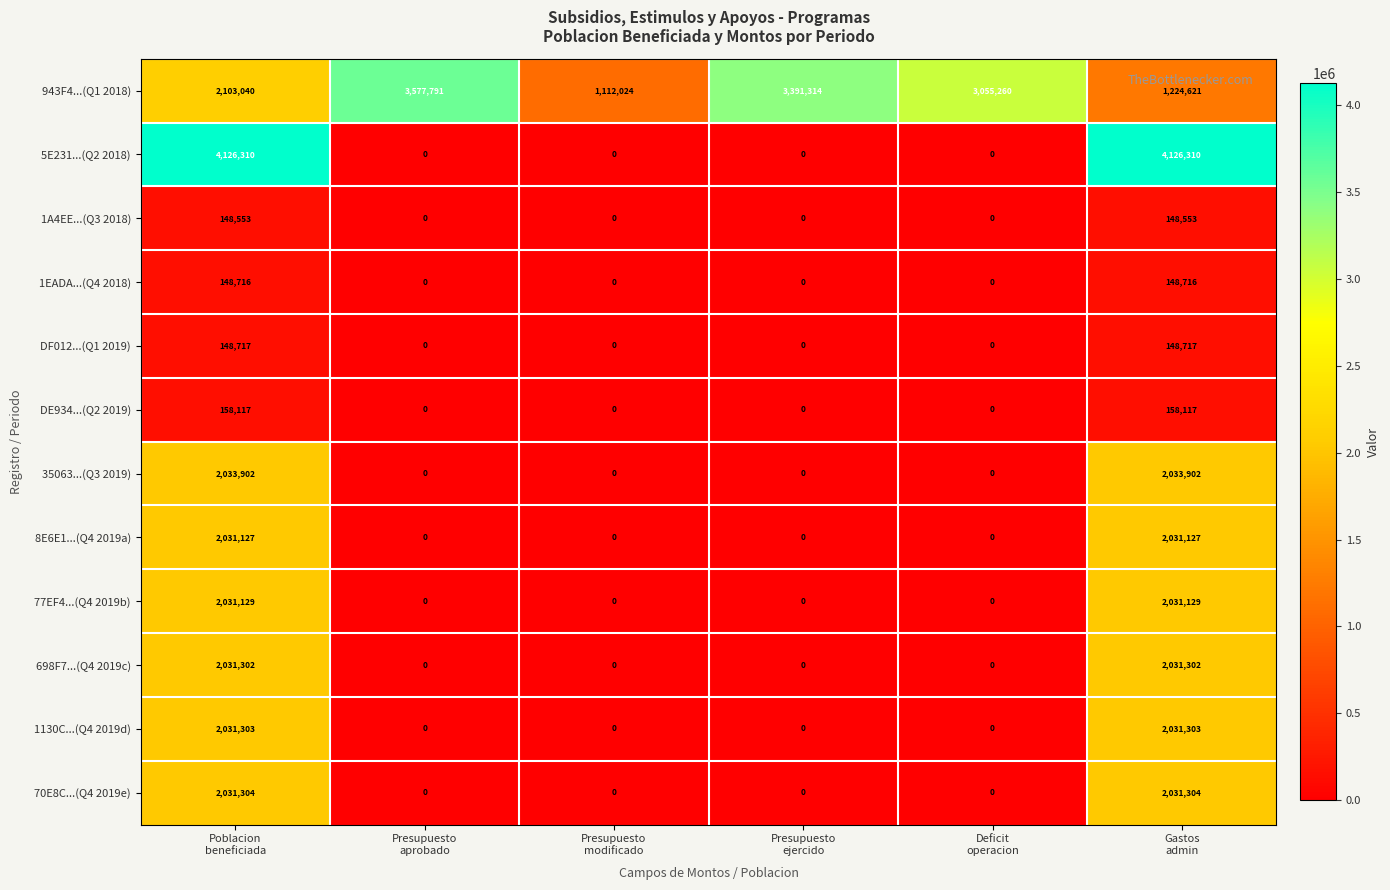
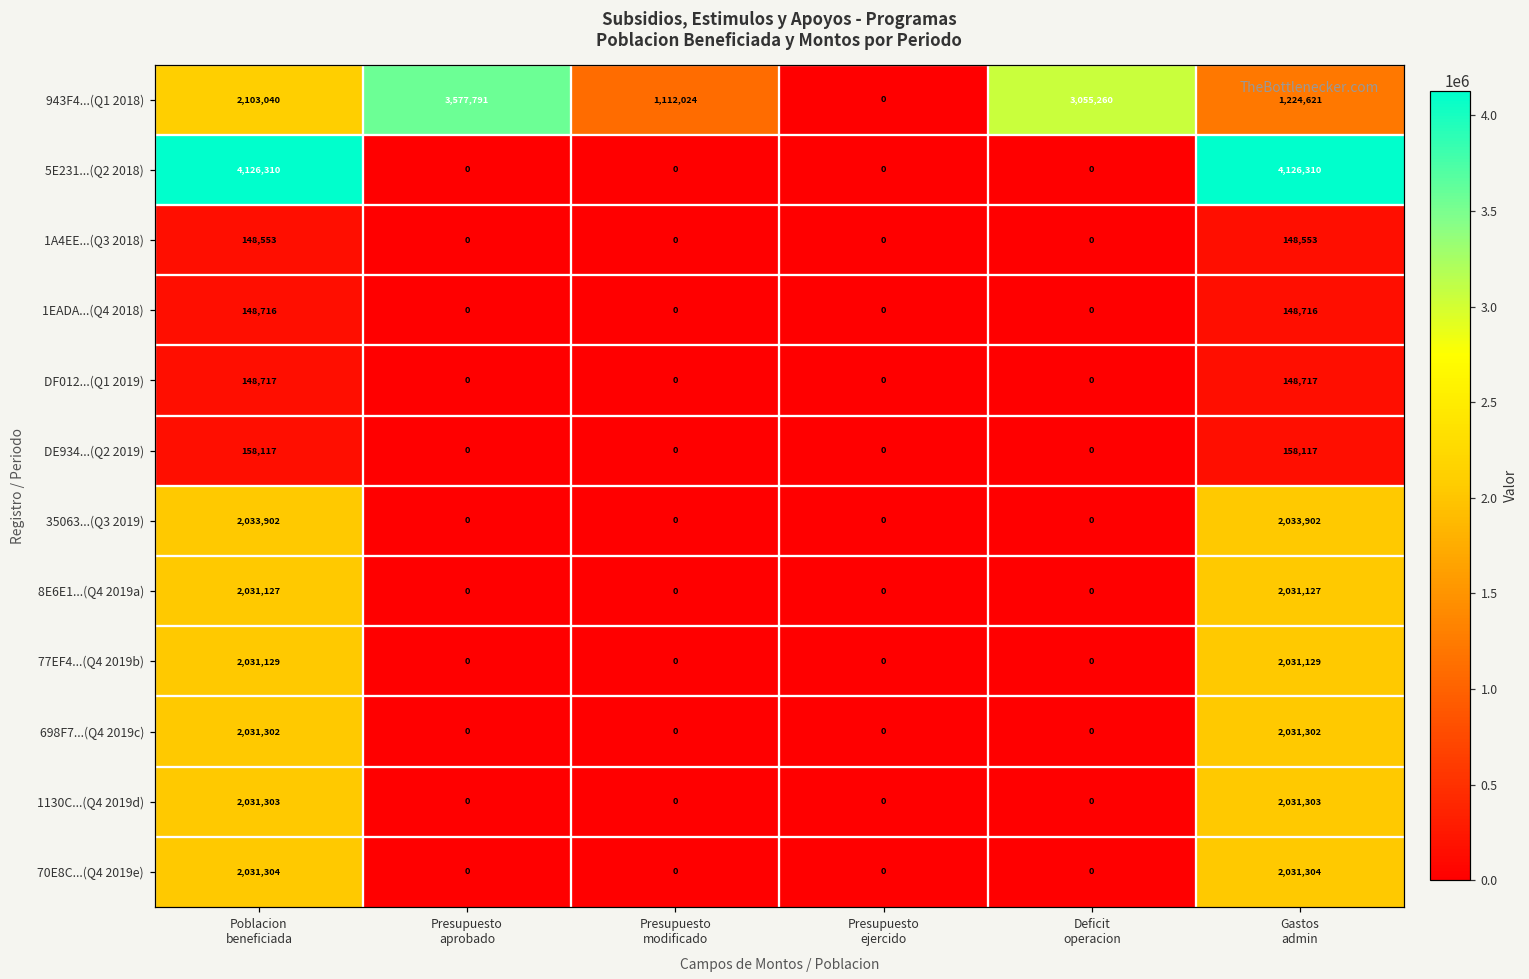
943F4...(Q1 2018), Presupuesto ejercido: 3,391,314 -> 0
